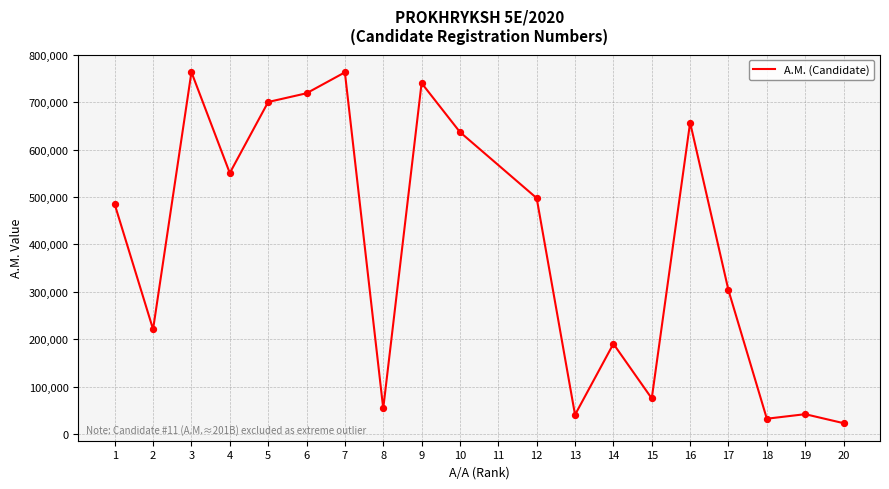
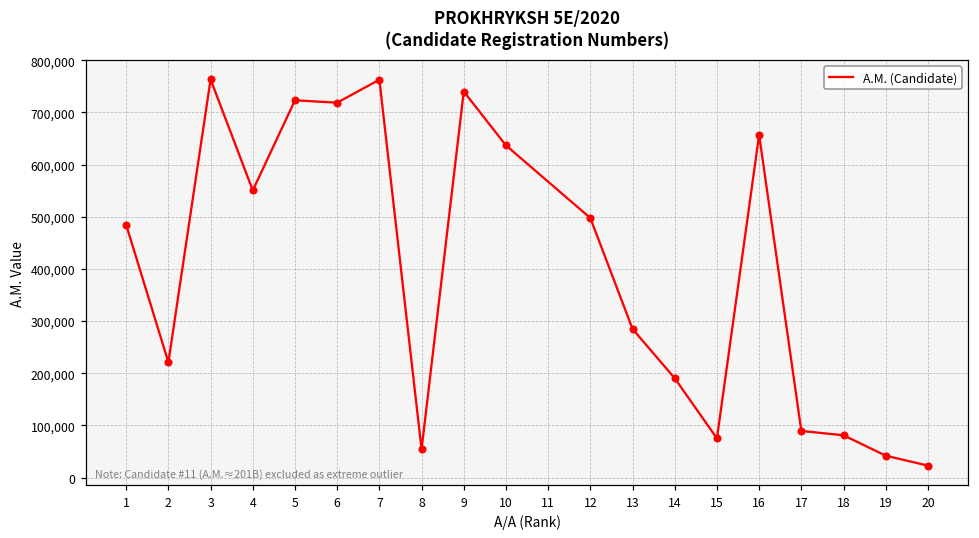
5: 700,000 -> 720,000
13: 40,000 -> 290,000
17: 300,000 -> 90,000
18: 30,000 -> 80,000
